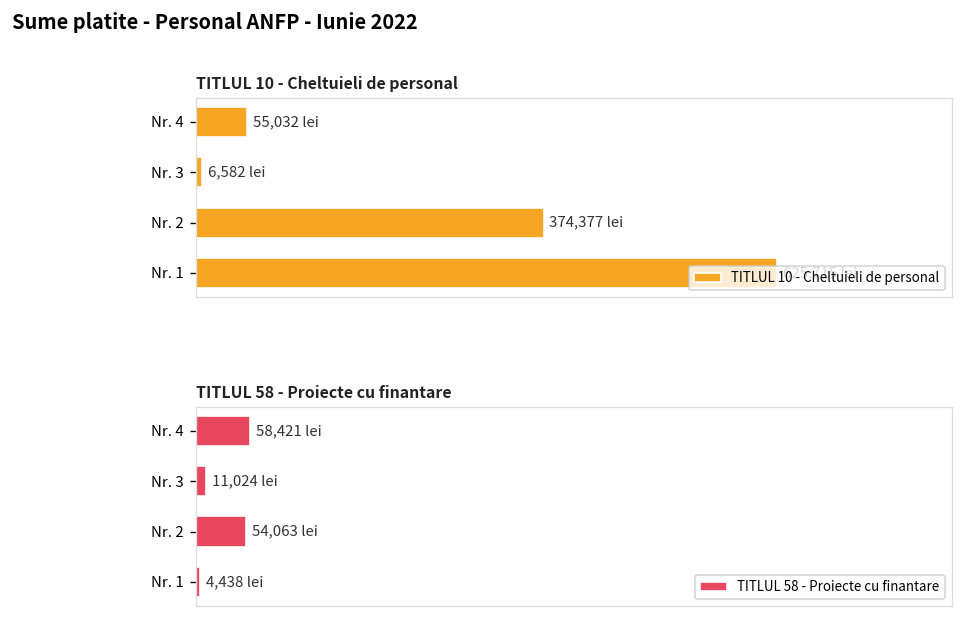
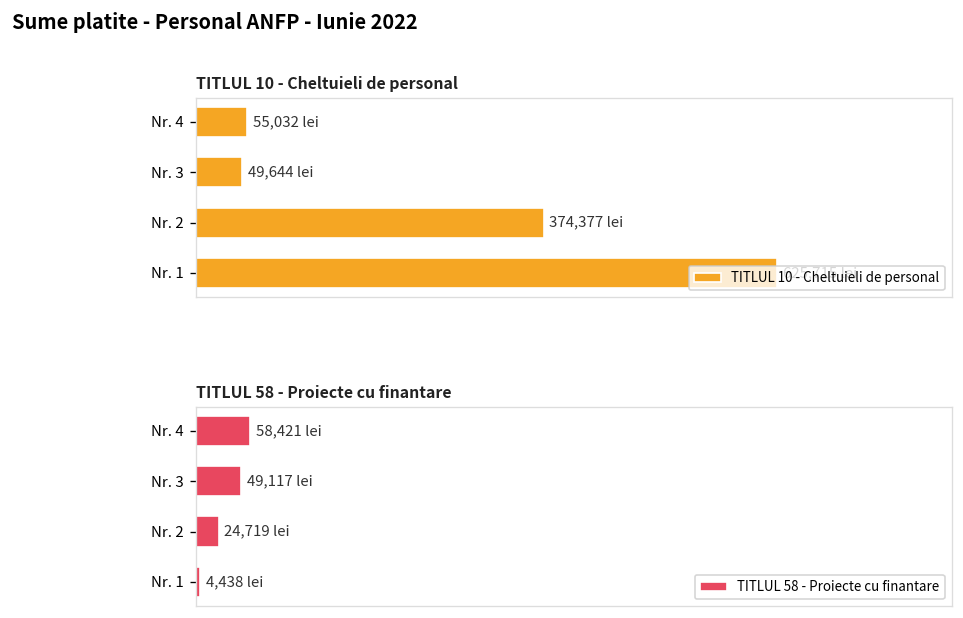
TITLUL 10 - Cheltuieli de personal, Nr. 3: 6,582 -> 49,644
TITLUL 58 - Proiecte cu finantare, Nr. 3: 11,024 -> 49,117
TITLUL 58 - Proiecte cu finantare, Nr. 2: 54,063 -> 24,719
